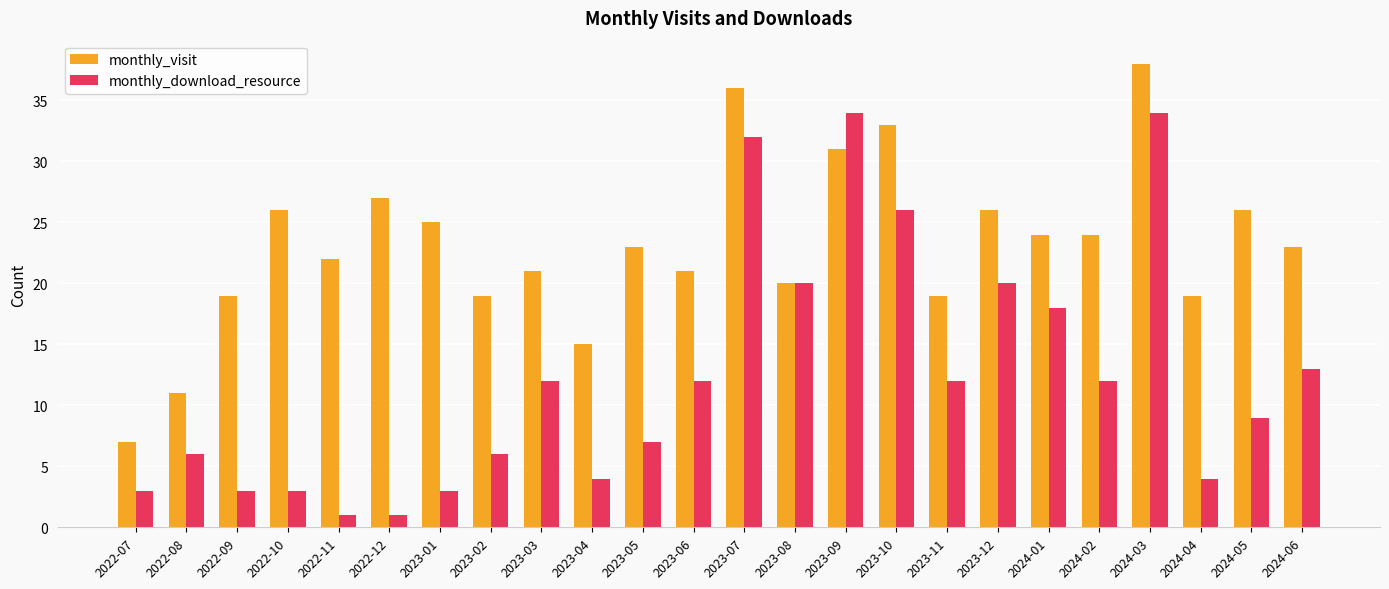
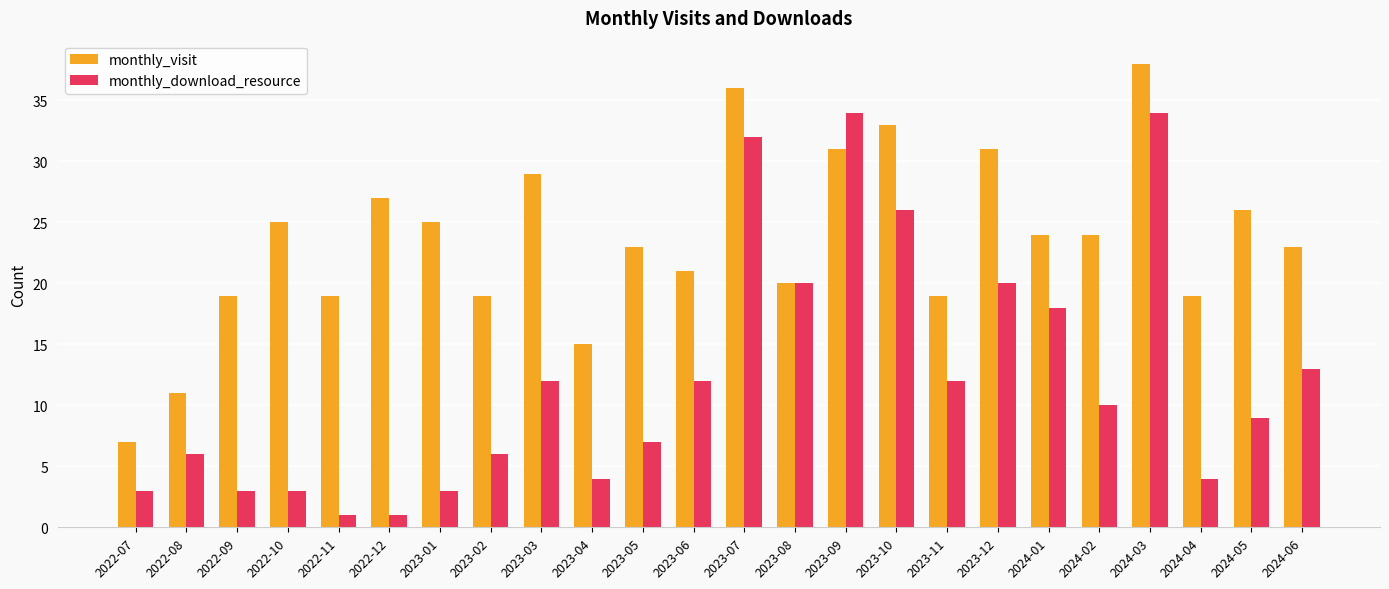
monthly_visit, 2022-10: 26 -> 25
monthly_visit, 2022-11: 22 -> 19
monthly_visit, 2023-03: 21 -> 29
monthly_visit, 2023-12: 26 -> 31
monthly_download_resource, 2024-02: 12 -> 10
